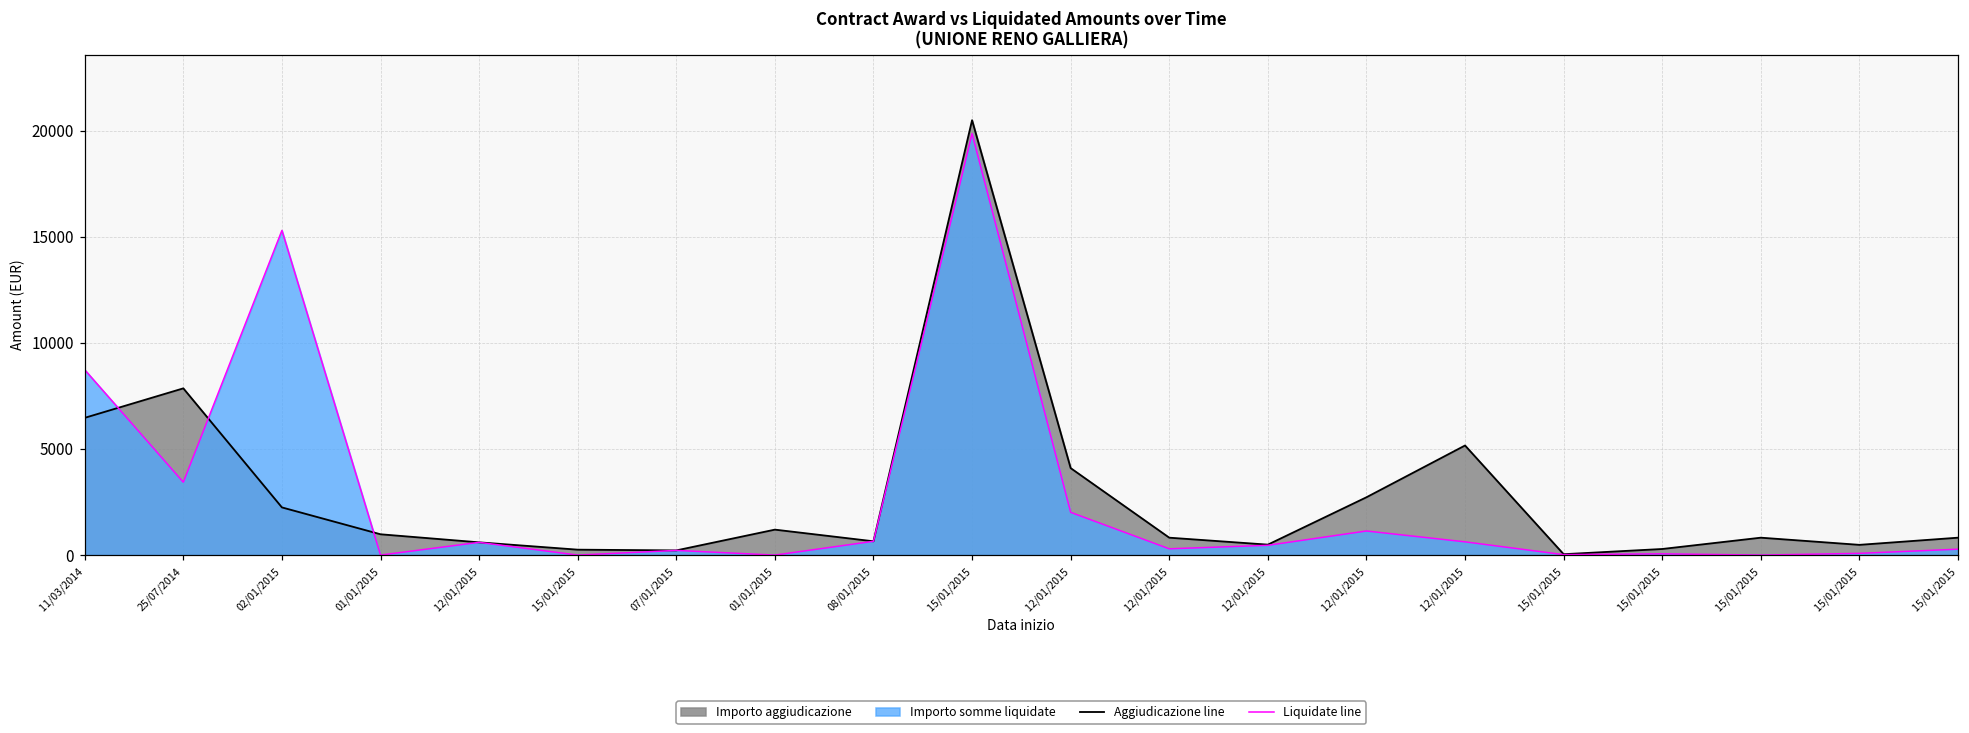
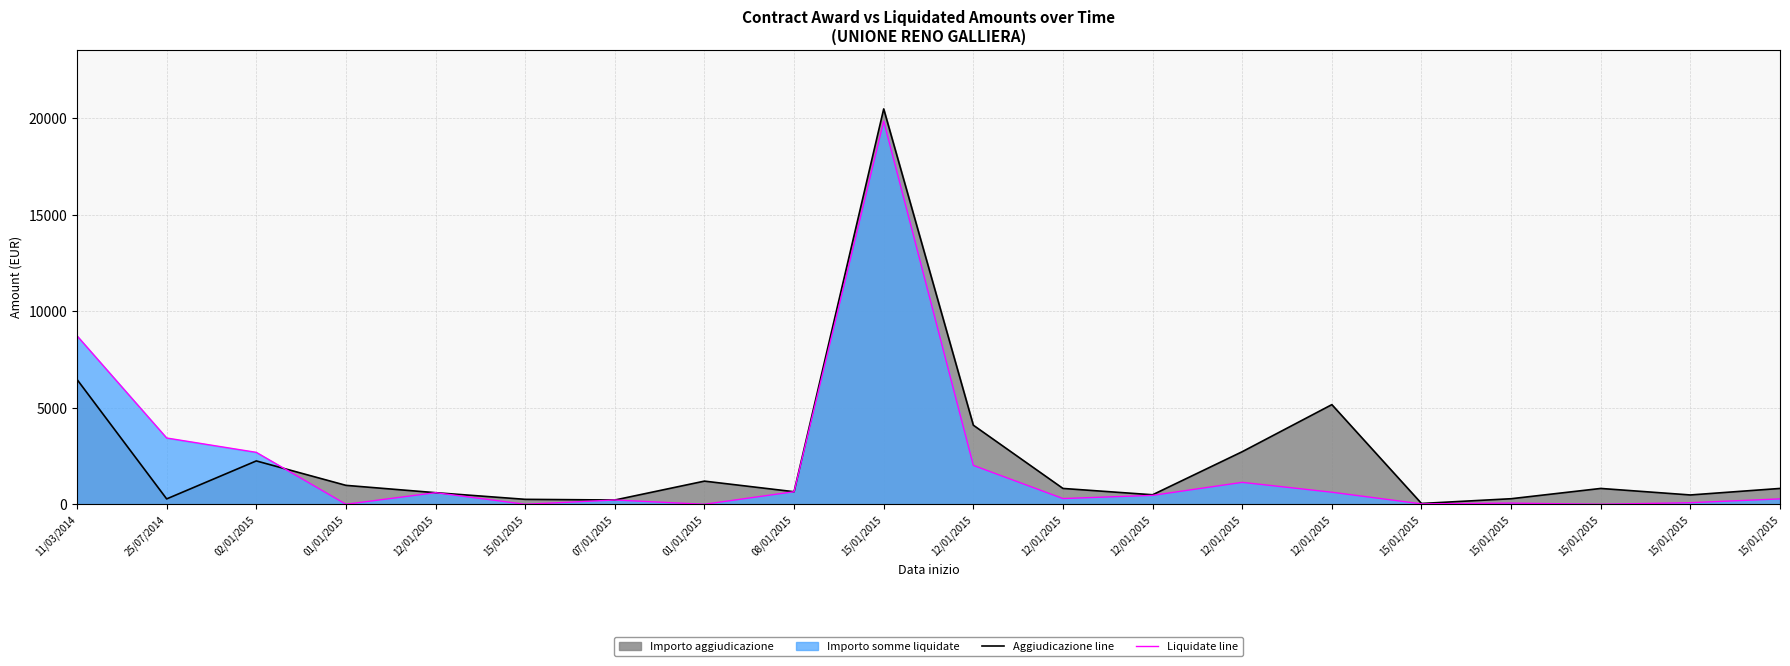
Importo aggiudicazione, 25/07/2014: 7900 -> 300
Importo somme liquidate, 02/01/2015: 15300 -> 2700
